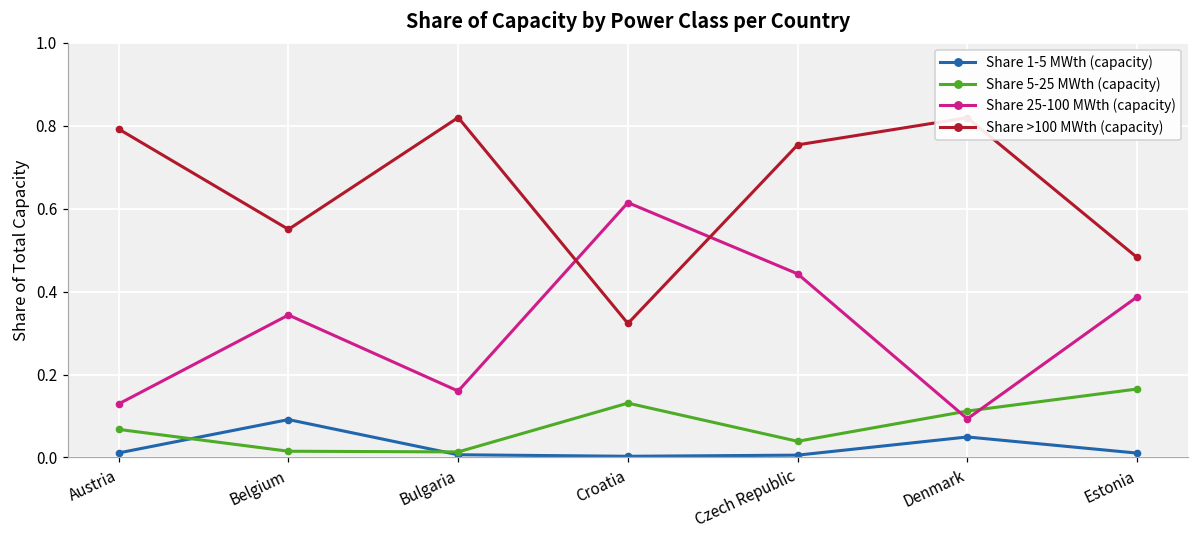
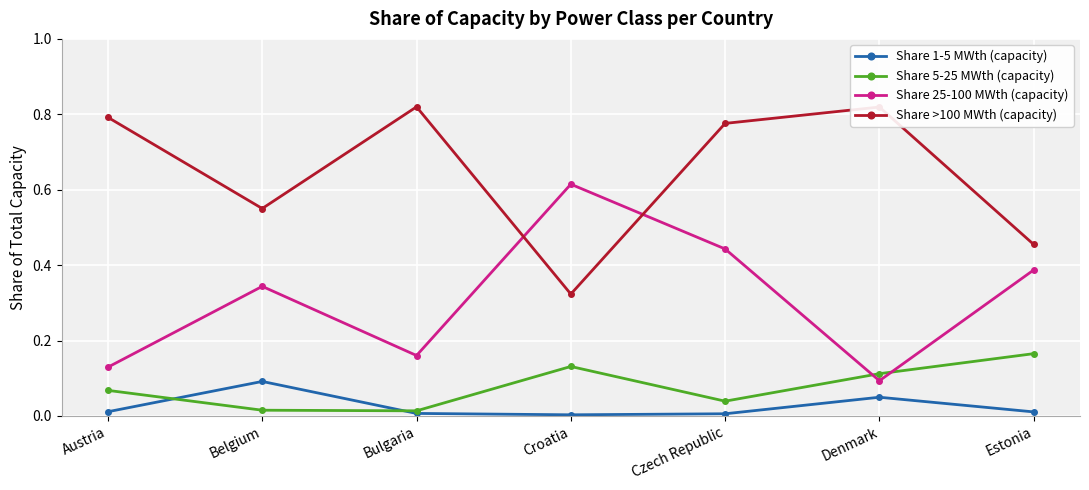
Share >100 MWth (capacity), Czech Republic: 0.75 -> 0.78
Share >100 MWth (capacity), Estonia: 0.48 -> 0.45
